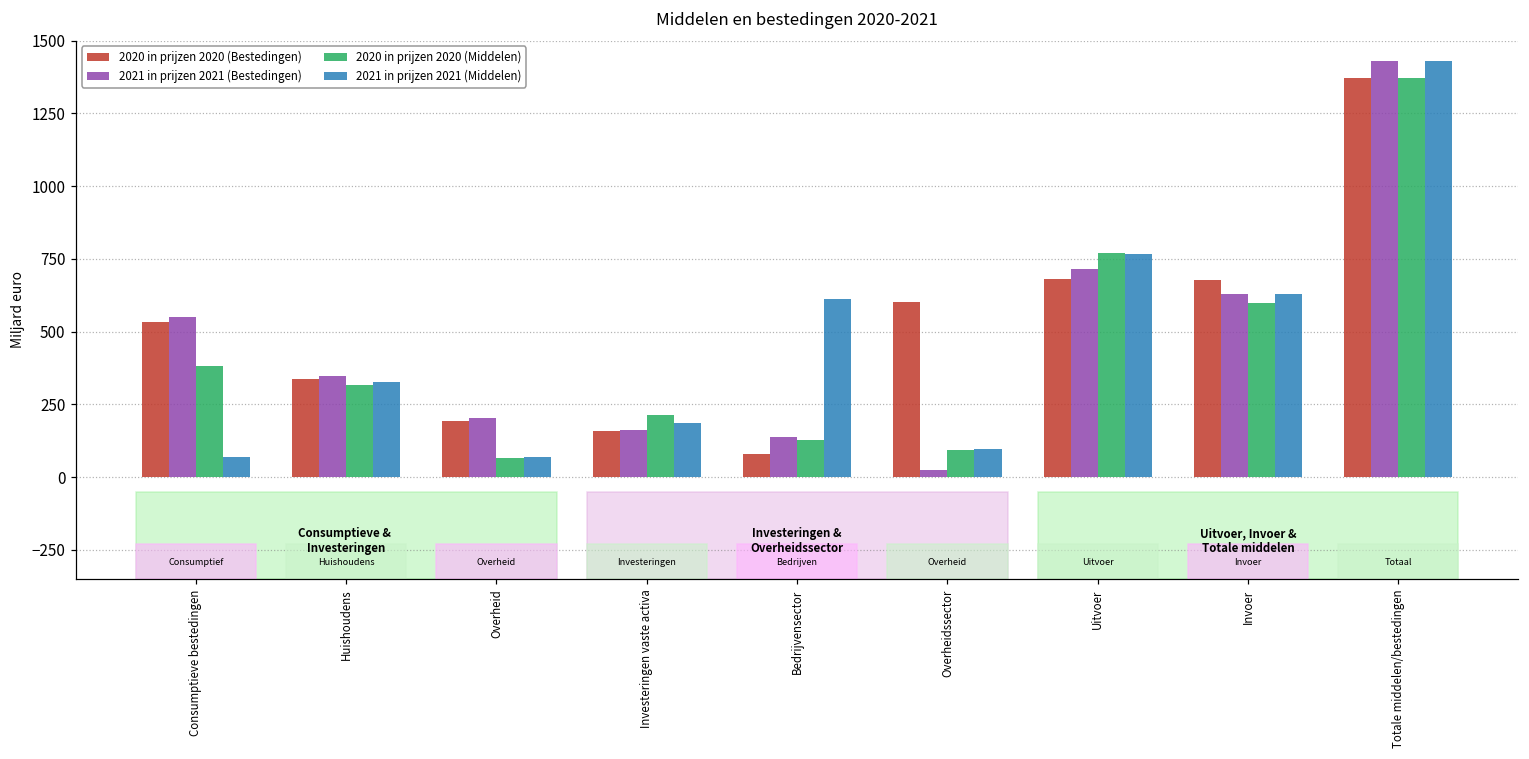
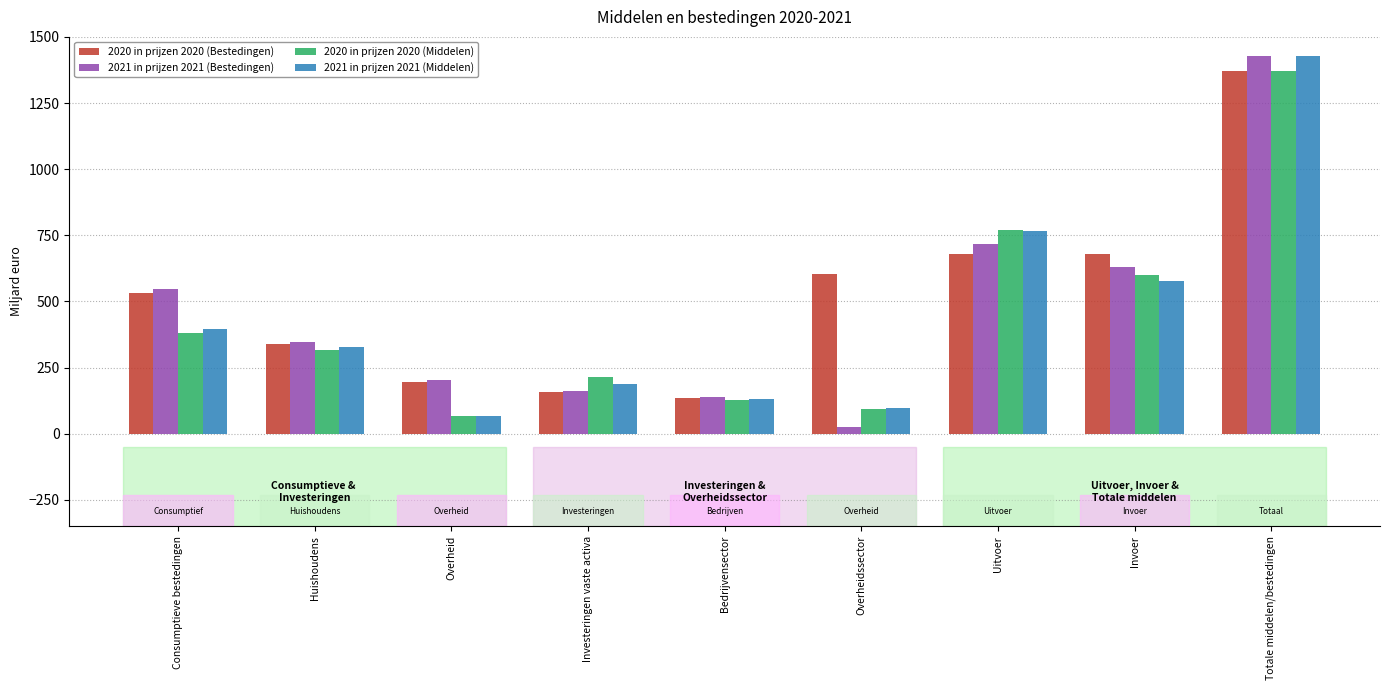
2021 in prijzen 2021 (Middelen), Consumptieve bestedingen: 70 -> 390
2020 in prijzen 2020 (Bestedingen), Bedrijvensector: 80 -> 130
2021 in prijzen 2021 (Middelen), Bedrijvensector: 610 -> 130
2021 in prijzen 2021 (Middelen), Invoer: 630 -> 580
